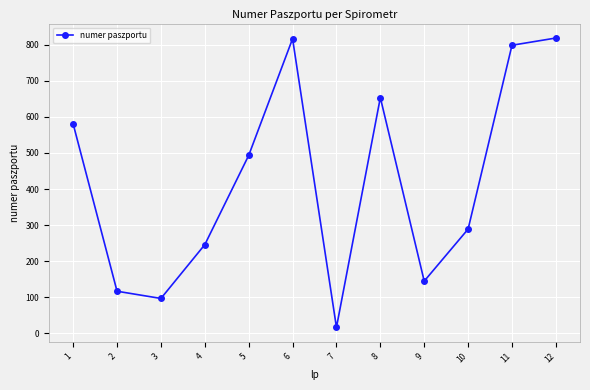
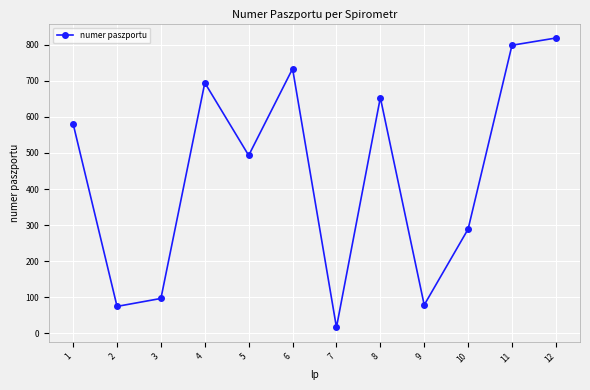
2: 120 -> 80
4: 250 -> 690
6: 820 -> 730
9: 150 -> 80
